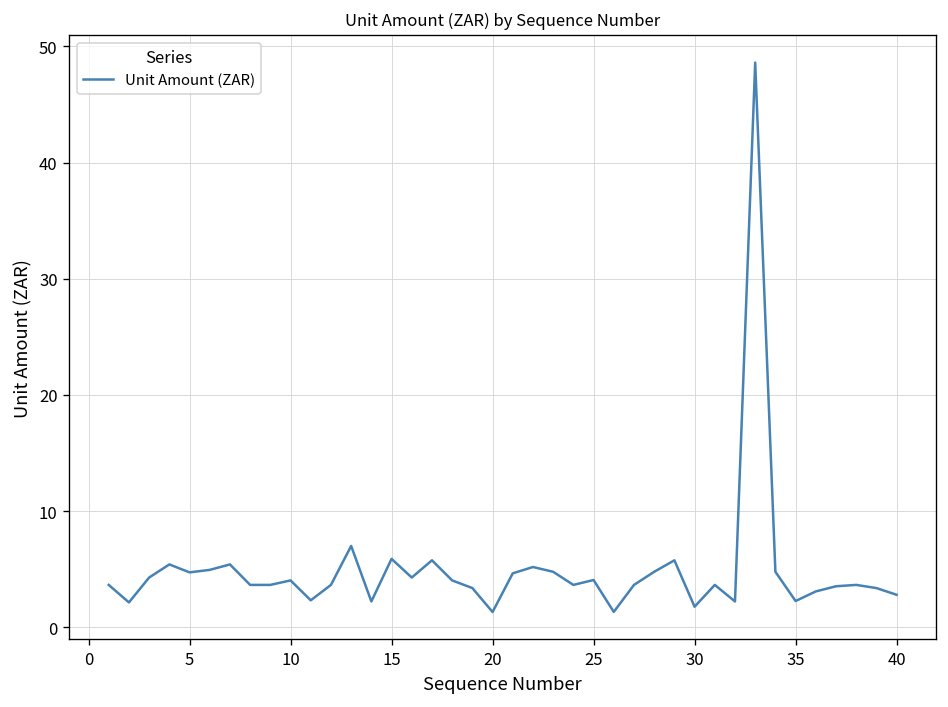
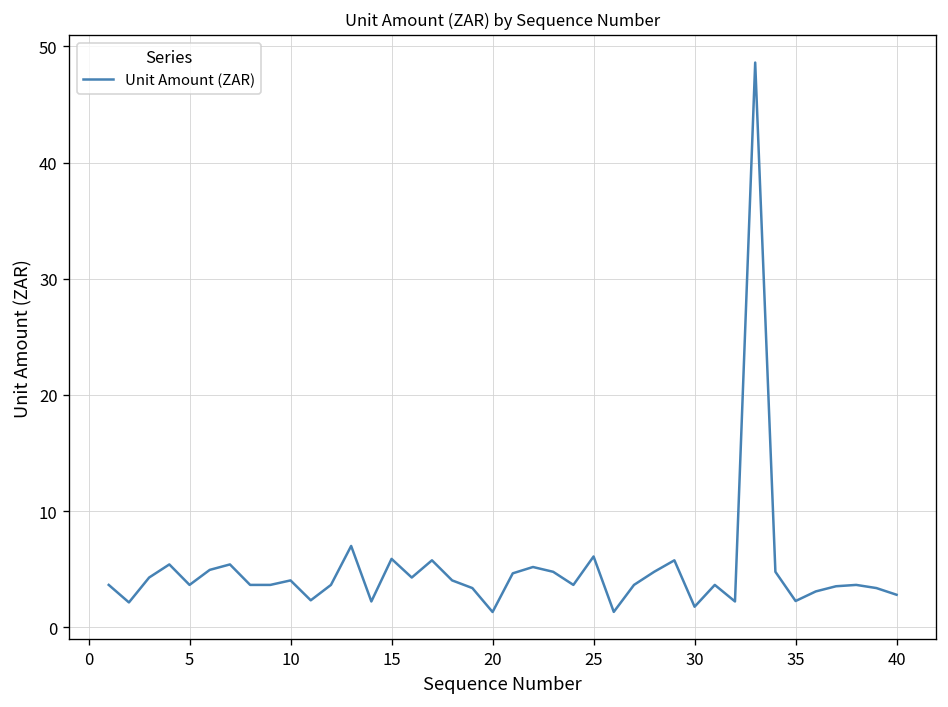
5: 5 -> 4
25: 4 -> 6
